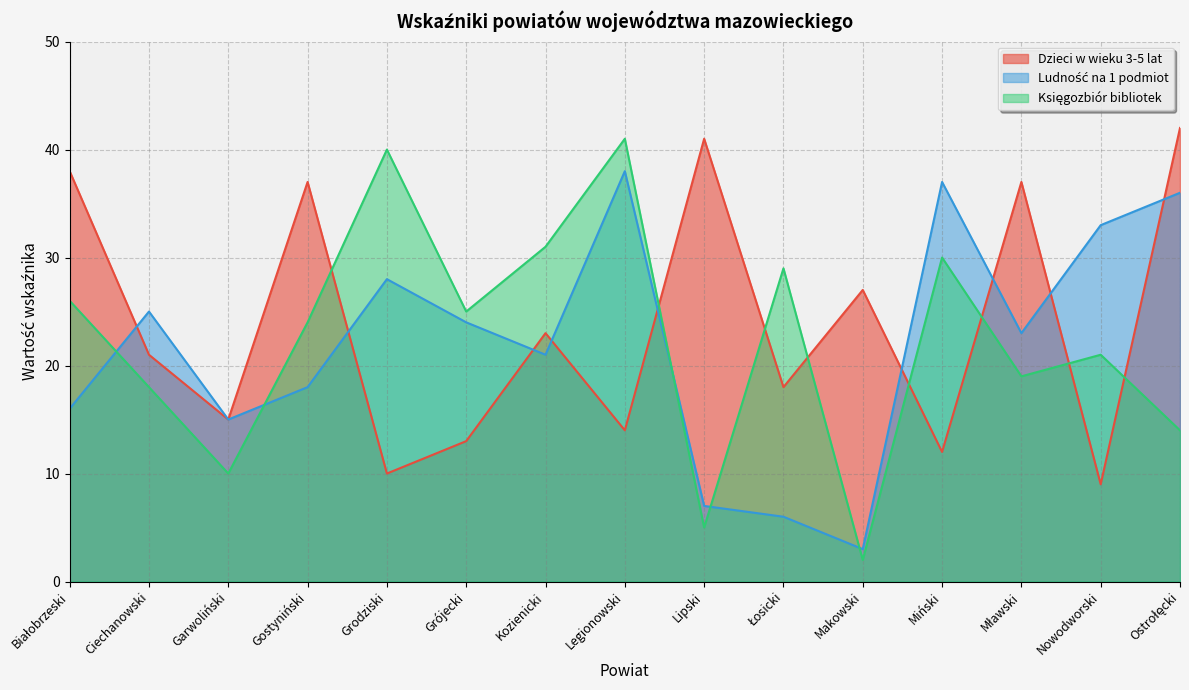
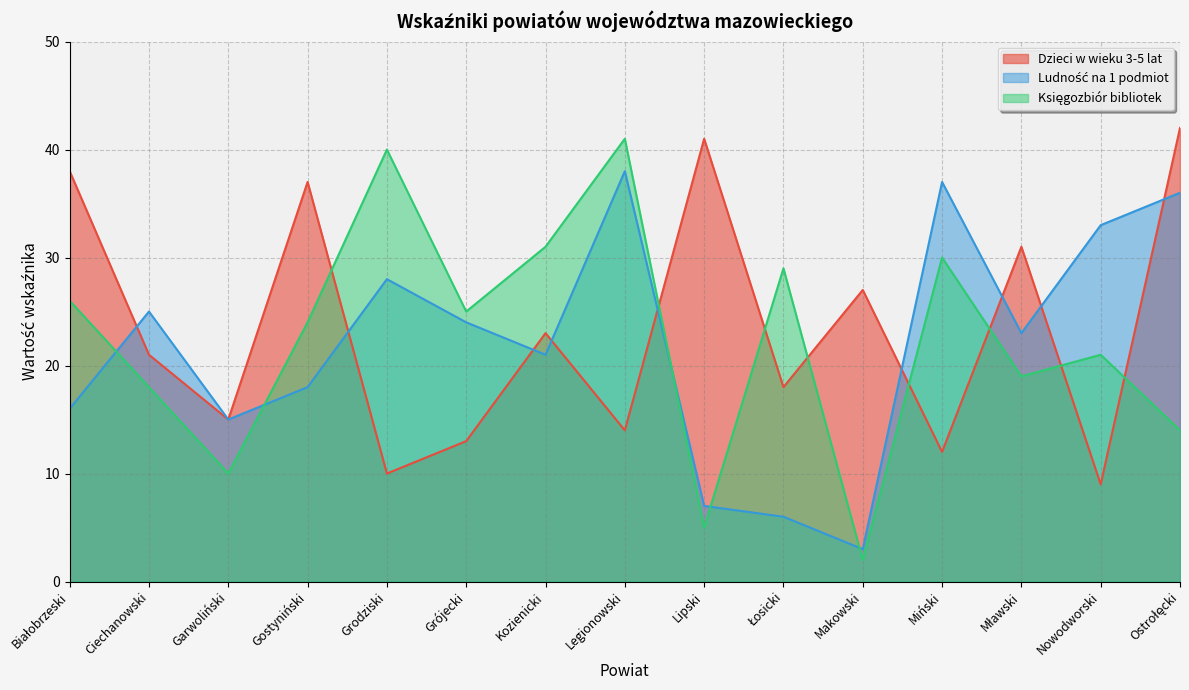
Dzieci w wieku 3-5 lat, Mławski: 37 -> 31
